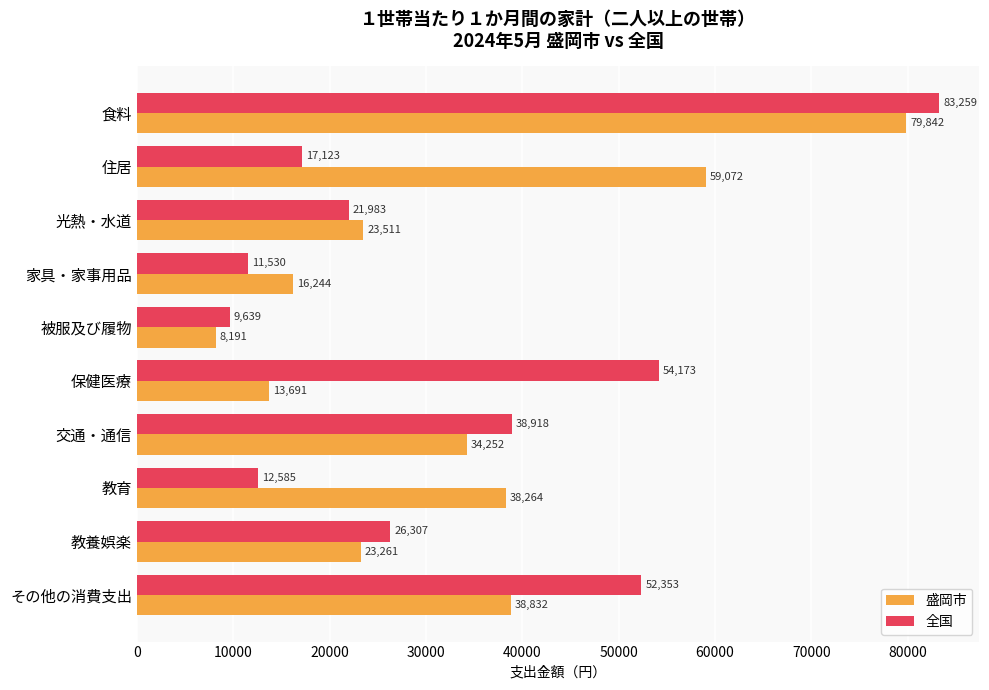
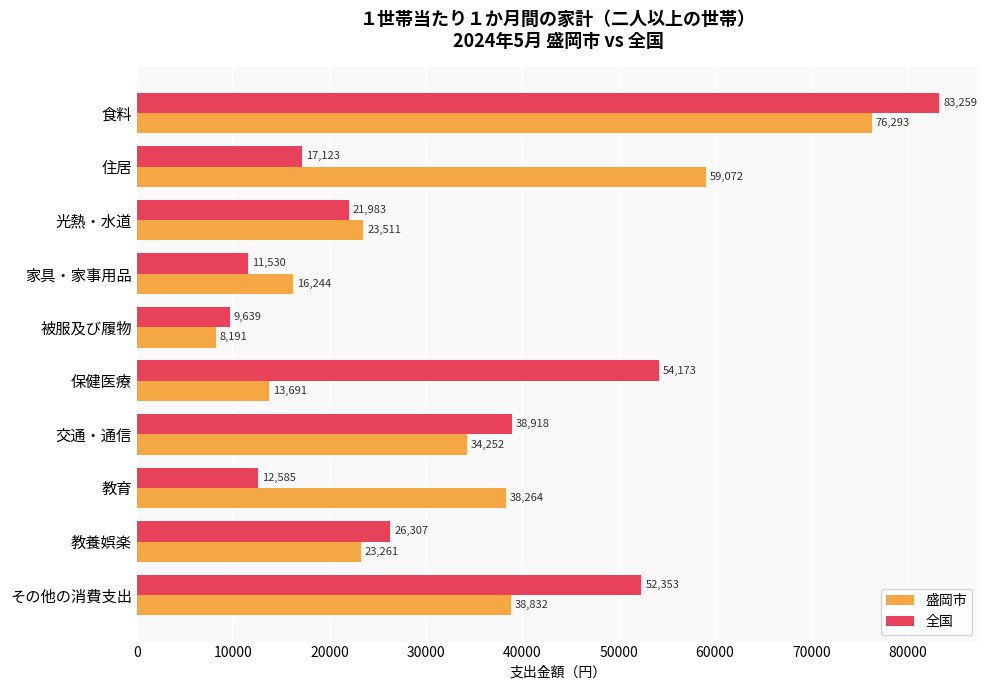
盛岡市, 食料: 79,842 -> 76,293
